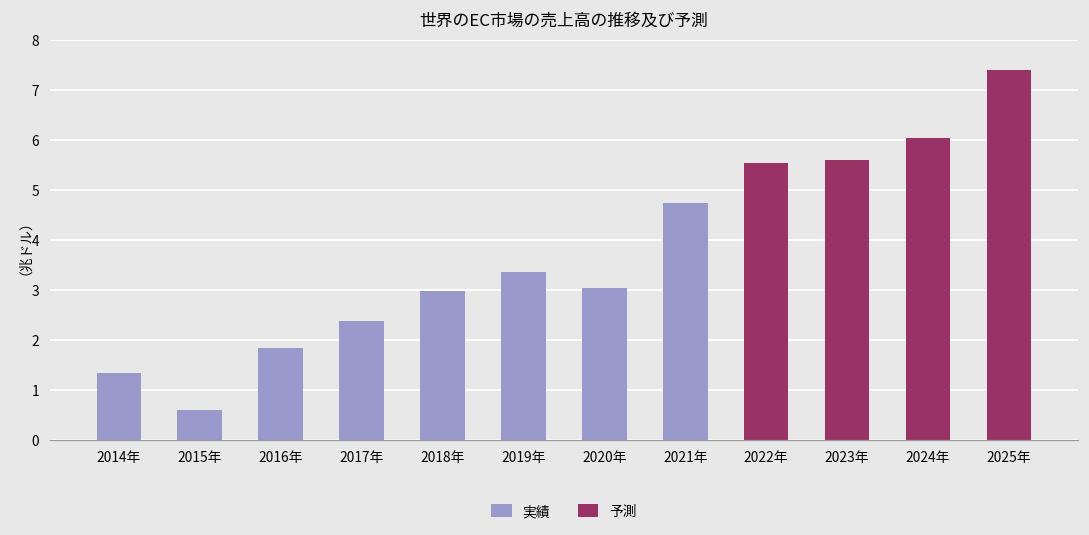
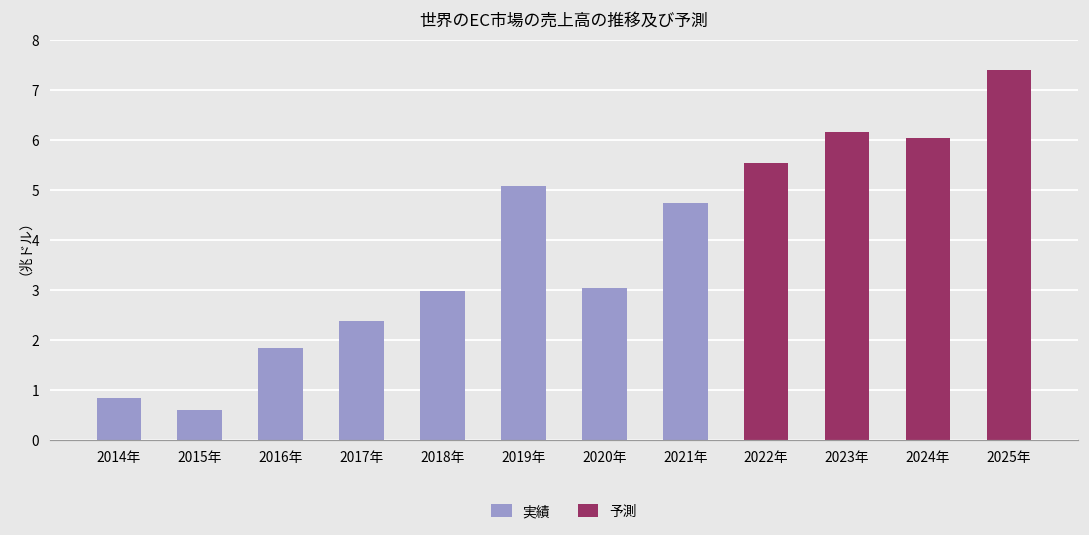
実績, 2014年: 1.3 -> 0.8
実績, 2019年: 3.4 -> 5.1
予測, 2023年: 5.6 -> 6.2
